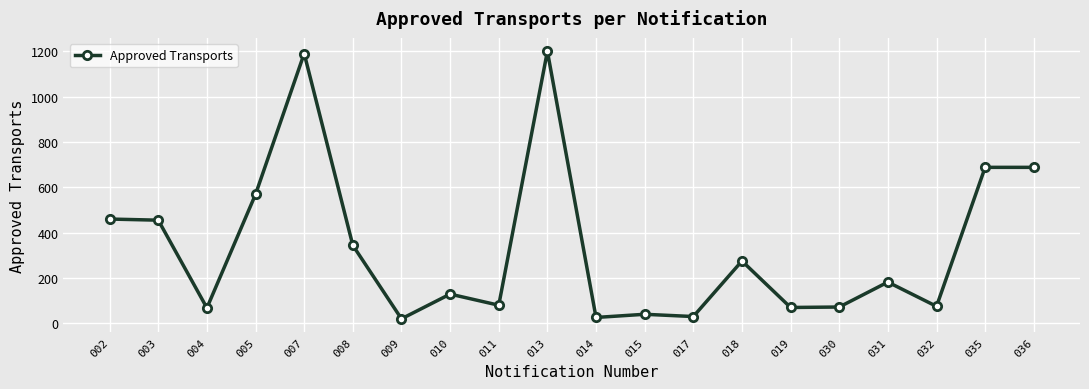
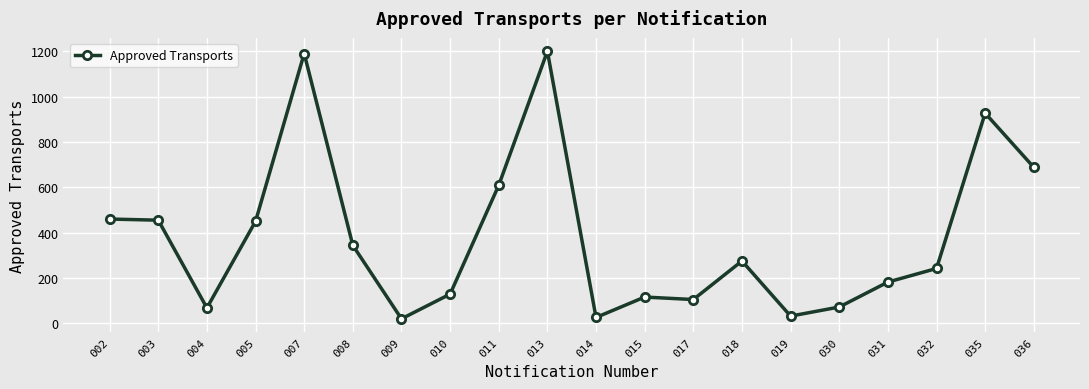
005: 570 -> 450
011: 80 -> 610
015: 40 -> 120
017: 30 -> 110
019: 70 -> 30
032: 80 -> 240
035: 690 -> 930
